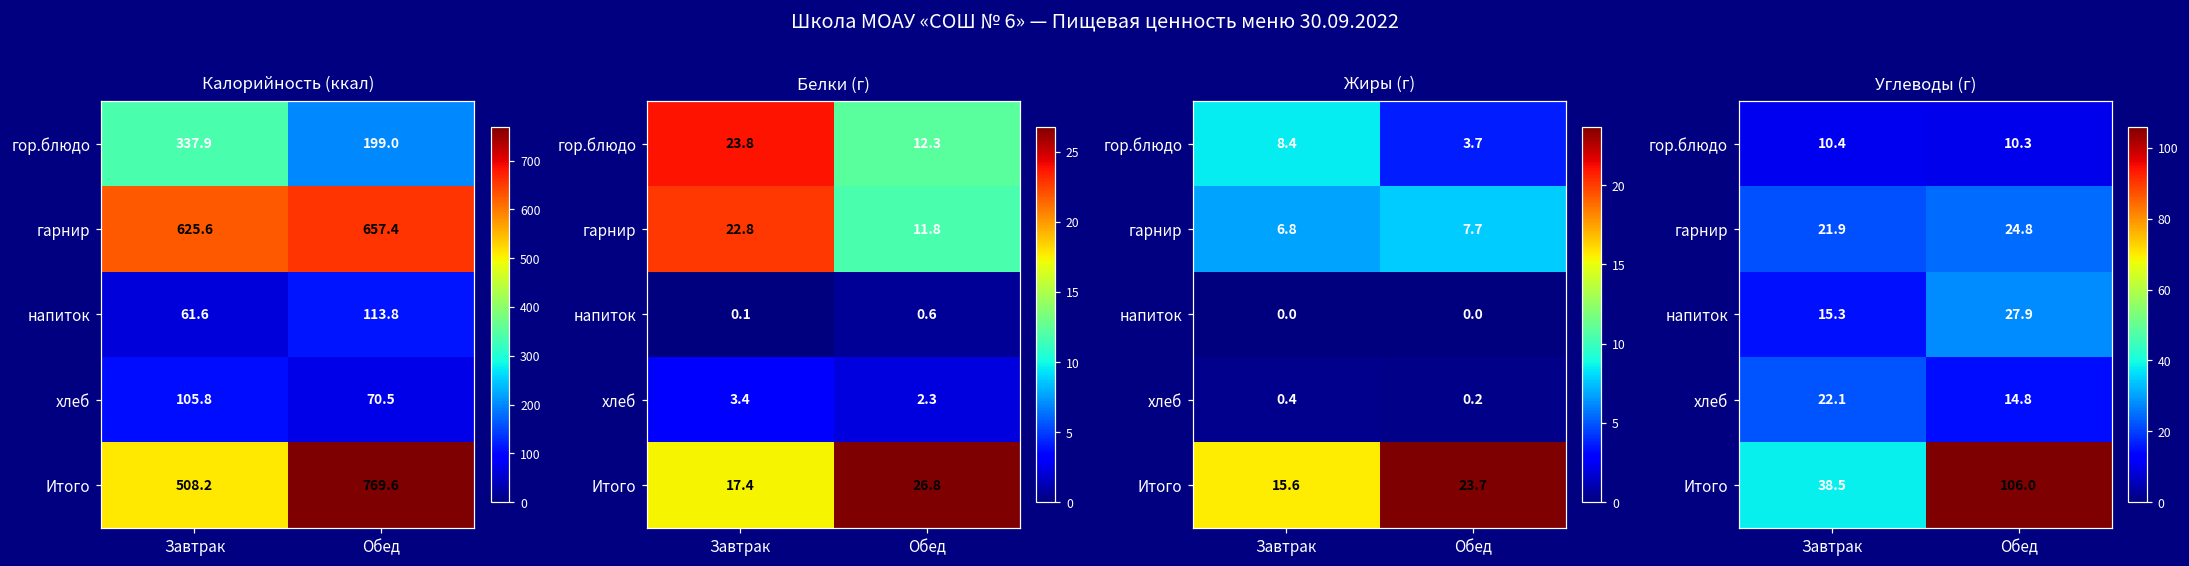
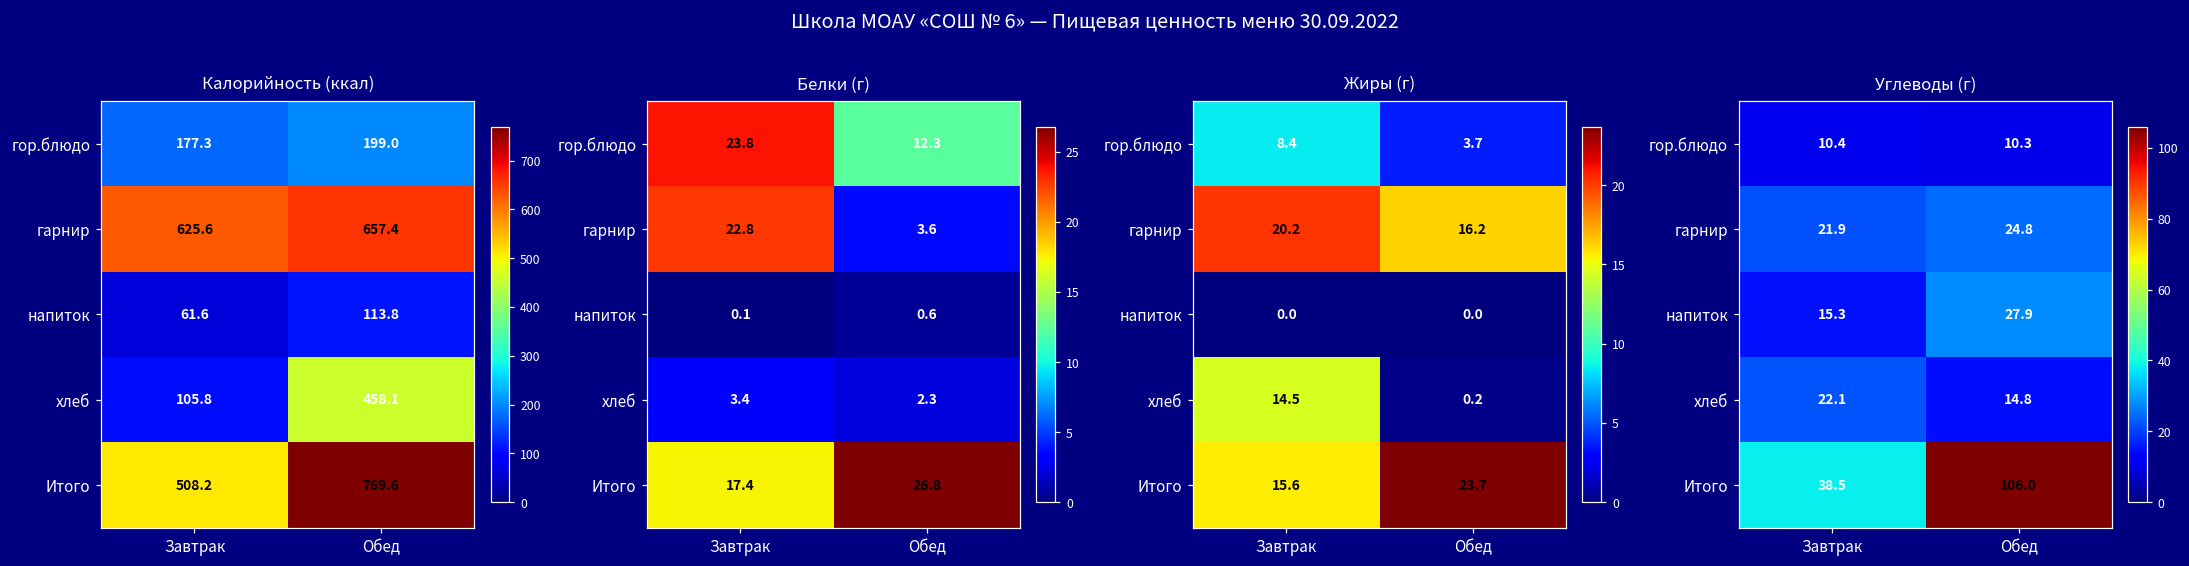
Калорийность (ккал), гор.блюдо, Завтрак: 337.9 -> 177.3
Калорийность (ккал), хлеб, Обед: 70.5 -> 458.1
Белки (г), гарнир, Обед: 11.8 -> 3.6
Жиры (г), гарнир, Завтрак: 6.8 -> 20.2
Жиры (г), гарнир, Обед: 7.7 -> 16.2
Жиры (г), хлеб, Завтрак: 0.4 -> 14.5
